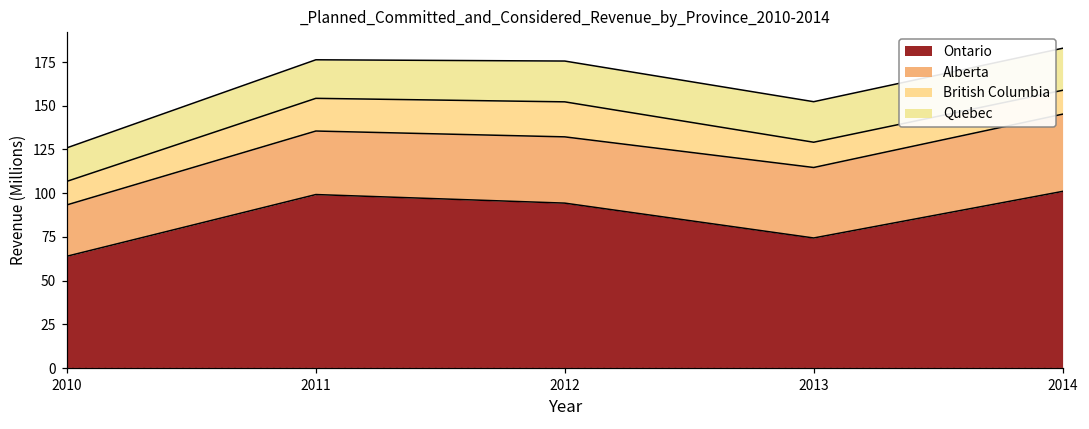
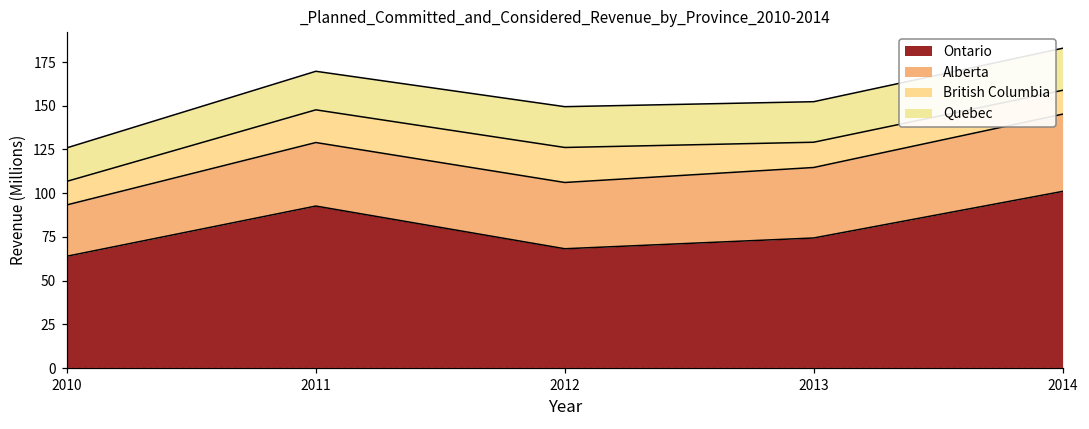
Ontario, 2011: 99 -> 93
Ontario, 2012: 94 -> 68
